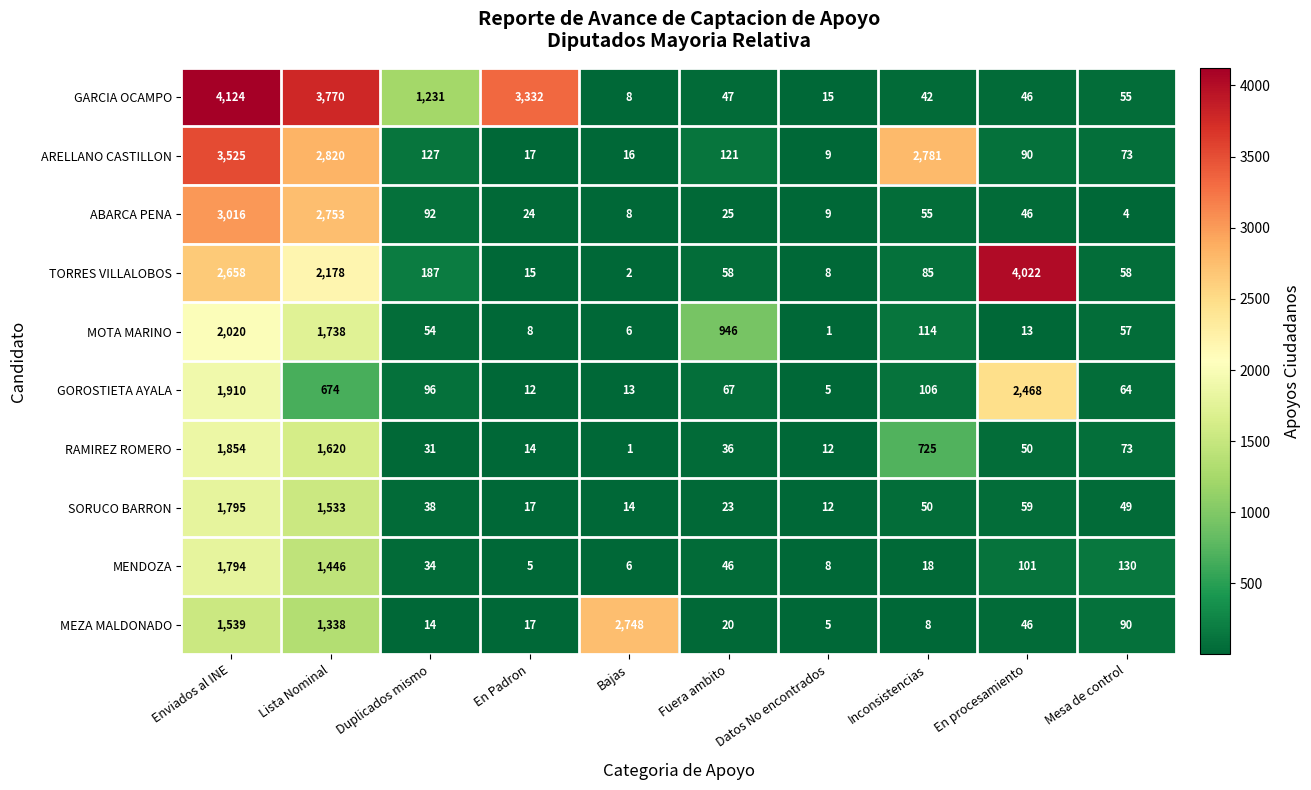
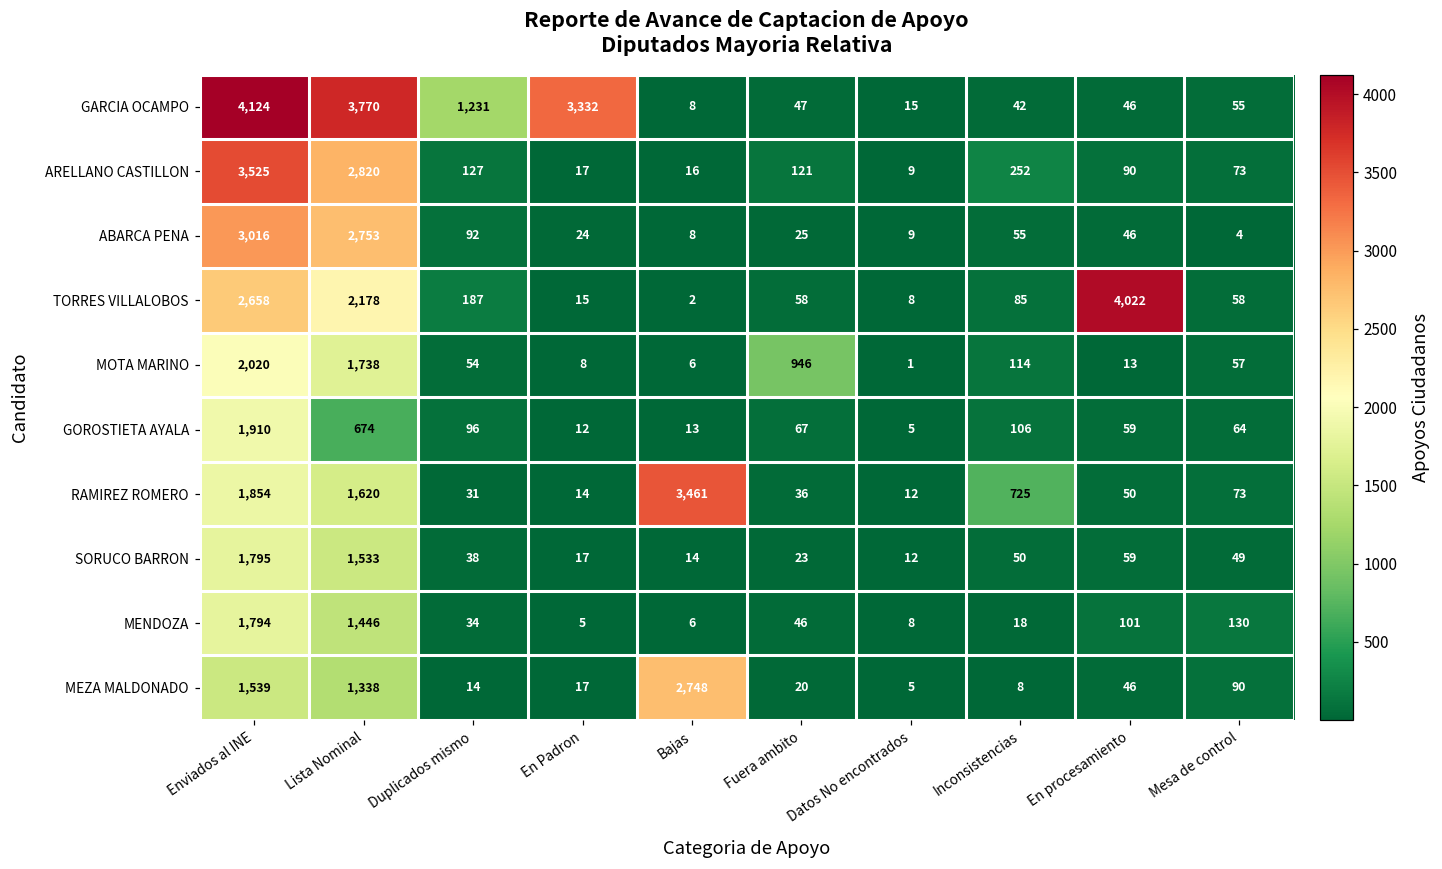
ARELLANO CASTILLON, Inconsistencias: 2,781 -> 252
GOROSTIETA AYALA, En procesamiento: 2,468 -> 59
RAMIREZ ROMERO, Bajas: 1 -> 3,461
